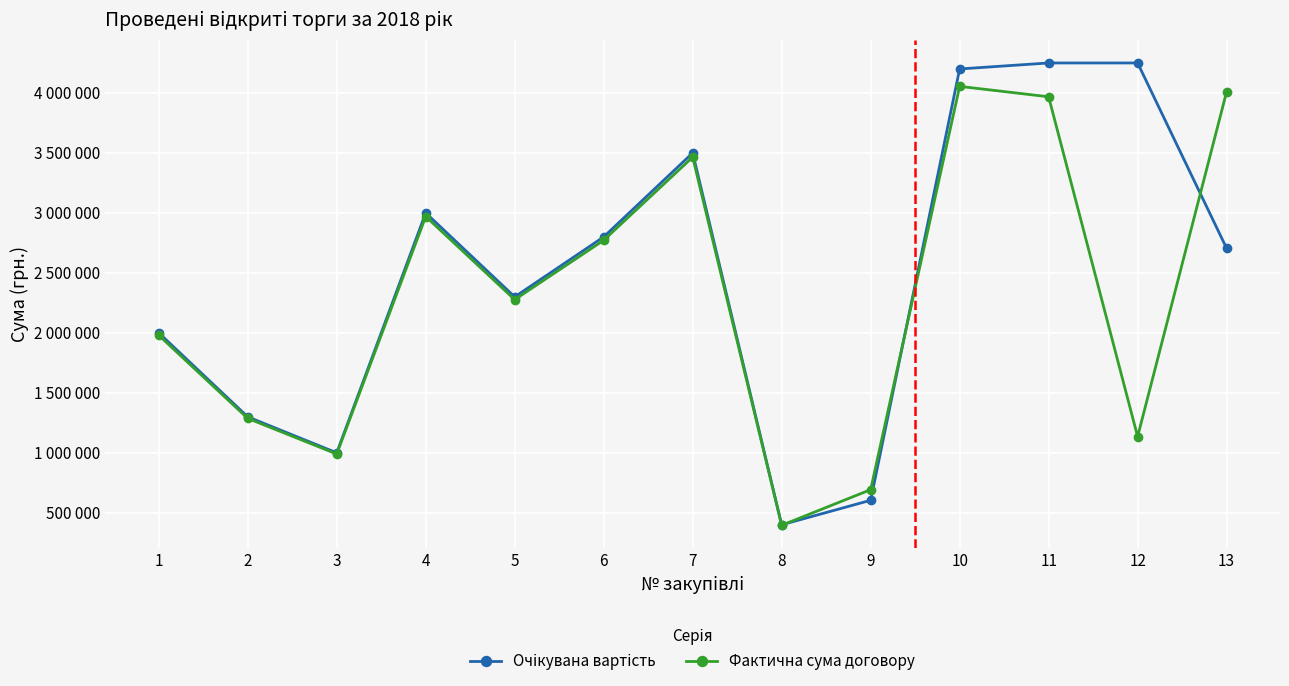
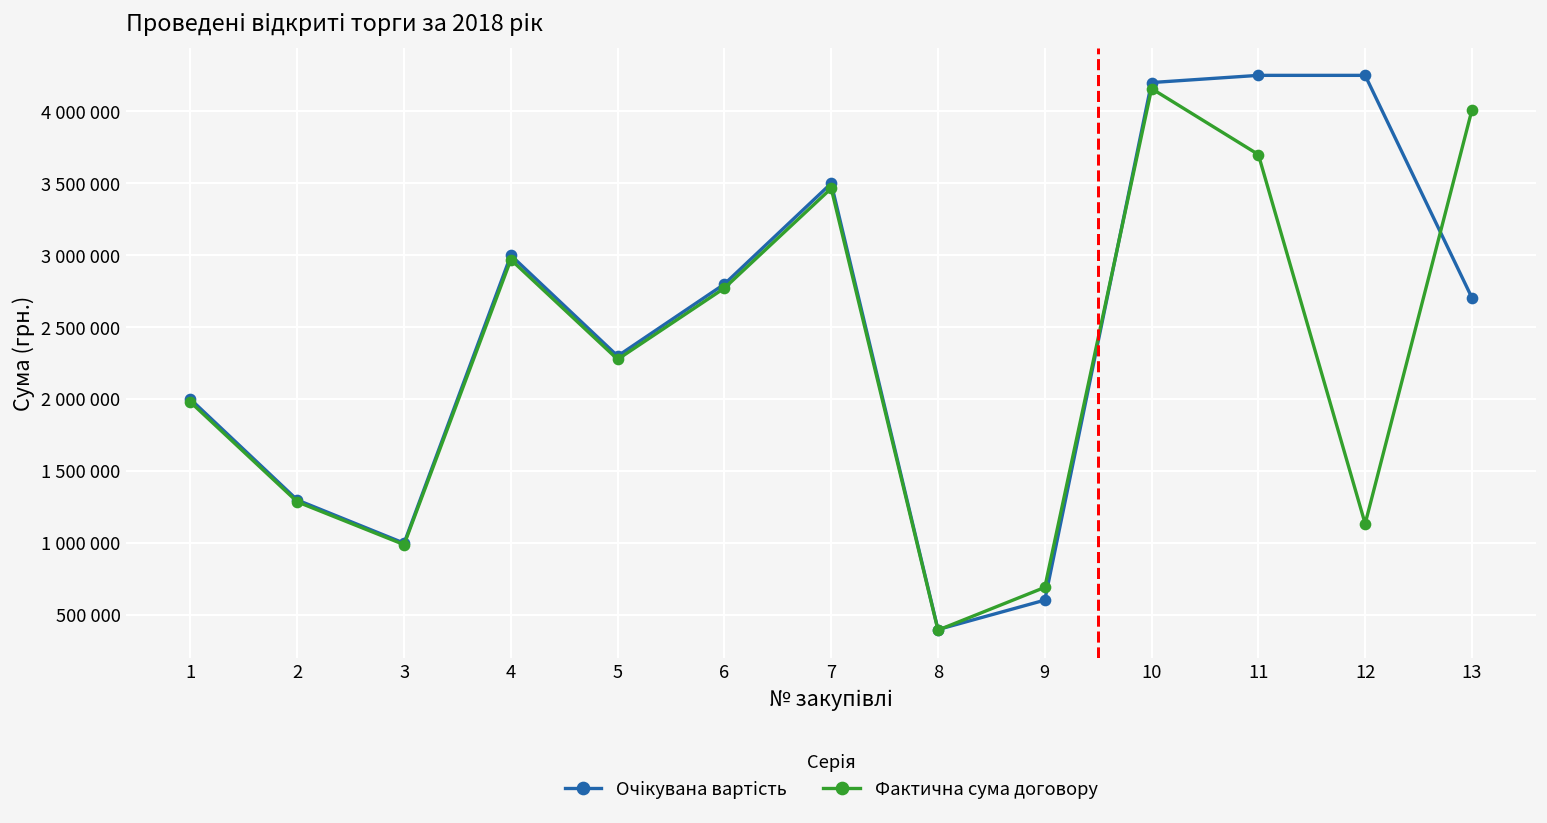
Фактична сума договору, 10: 4050000 -> 4160000
Фактична сума договору, 11: 3970000 -> 3700000
